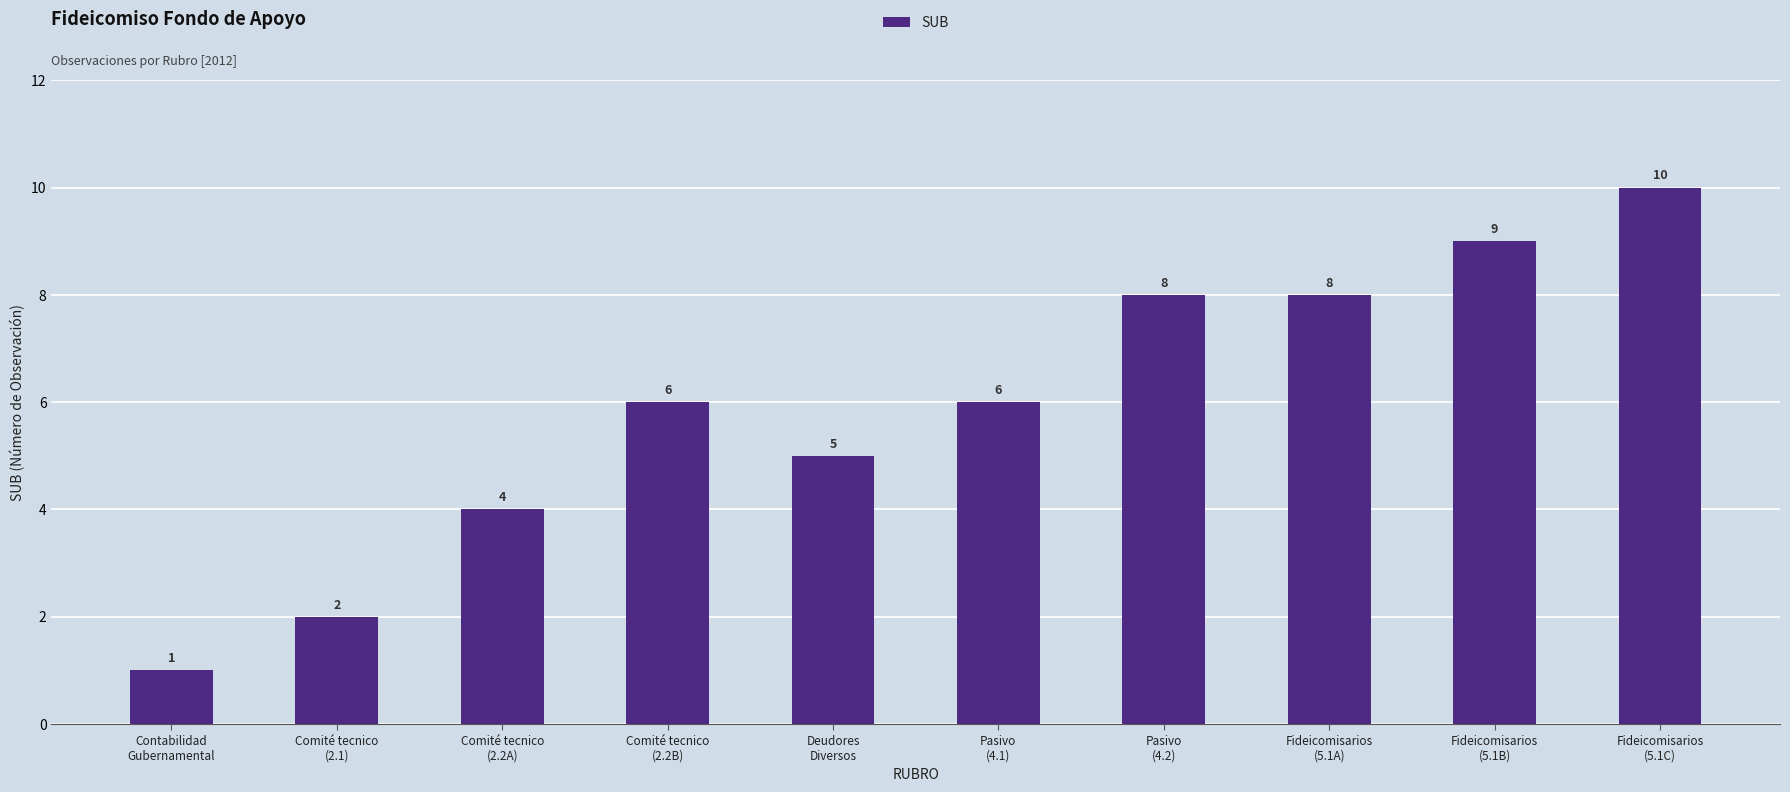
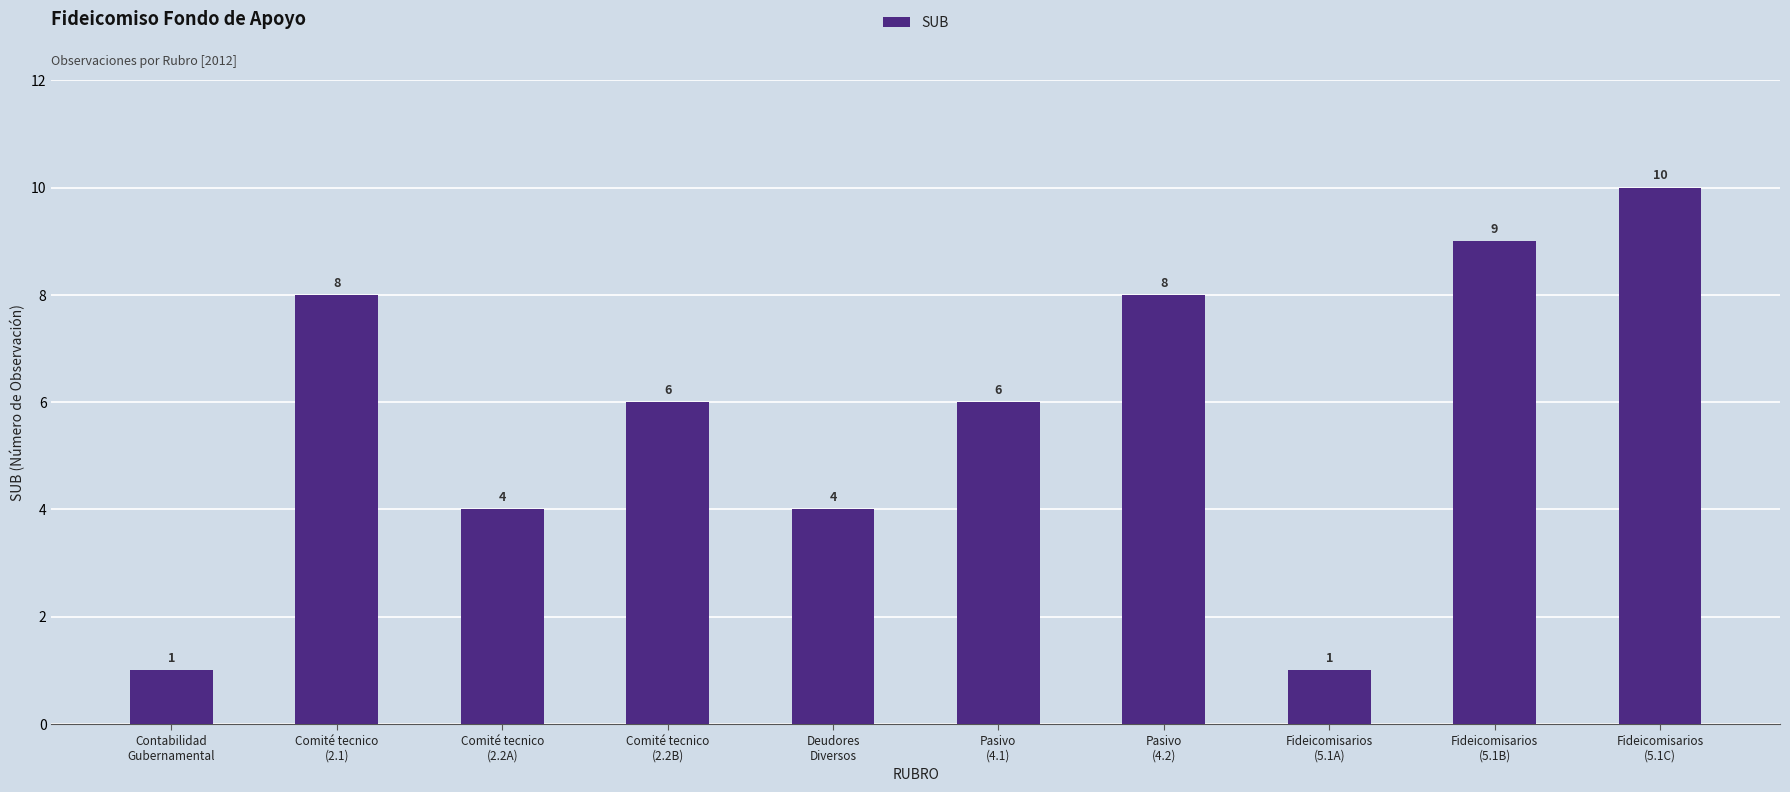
Comité tecnico (2.1): 2 -> 8
Deudores Diversos: 5 -> 4
Fideicomisarios (5.1A): 8 -> 1
